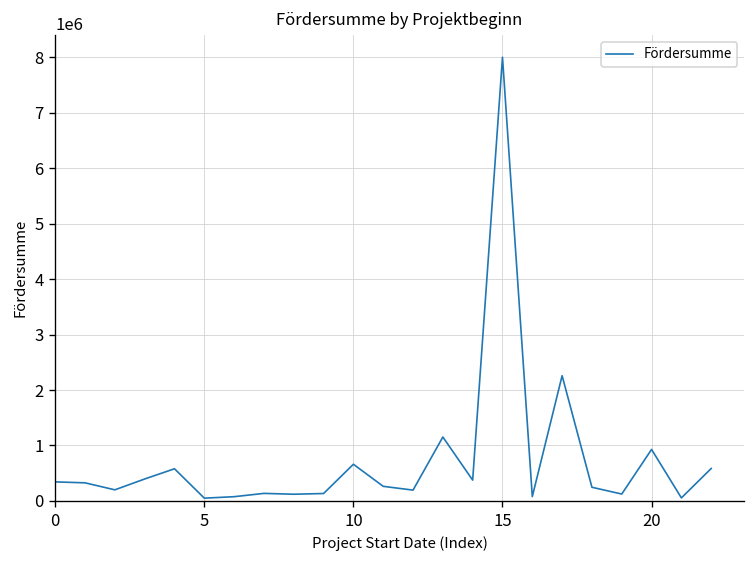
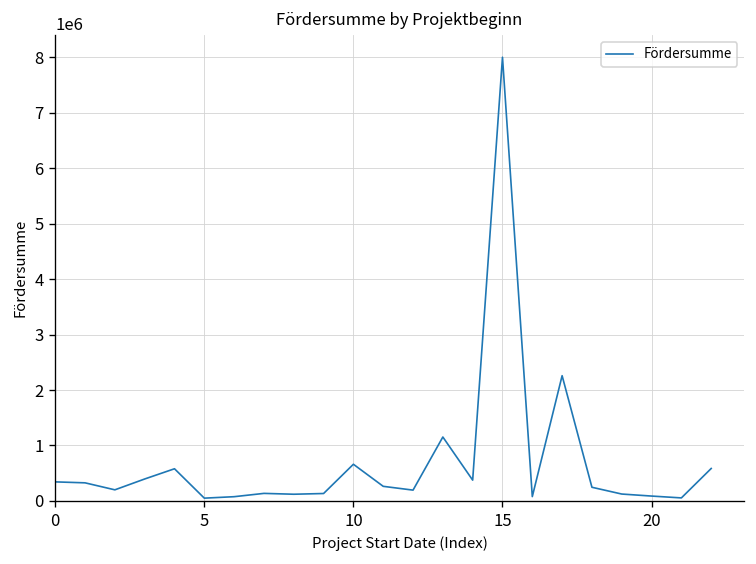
20: 900000 -> 100000
